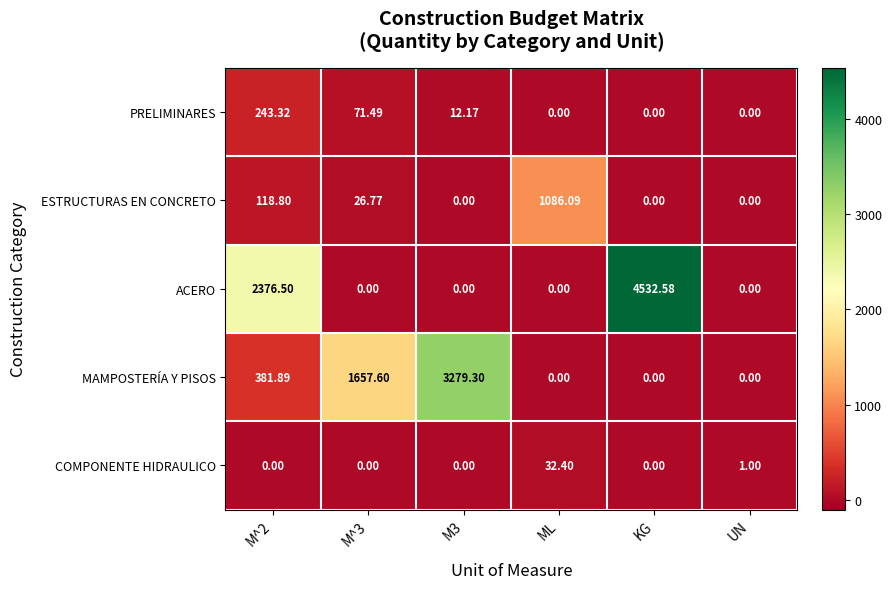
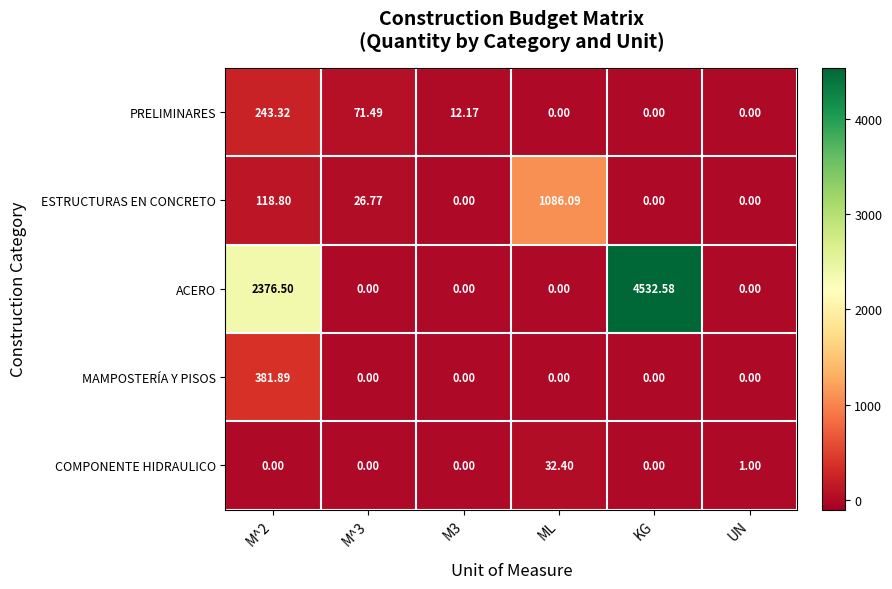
MAMPOSTERÍA Y PISOS, M^3: 1657.60 -> 0.00
MAMPOSTERÍA Y PISOS, M3: 3279.30 -> 0.00
